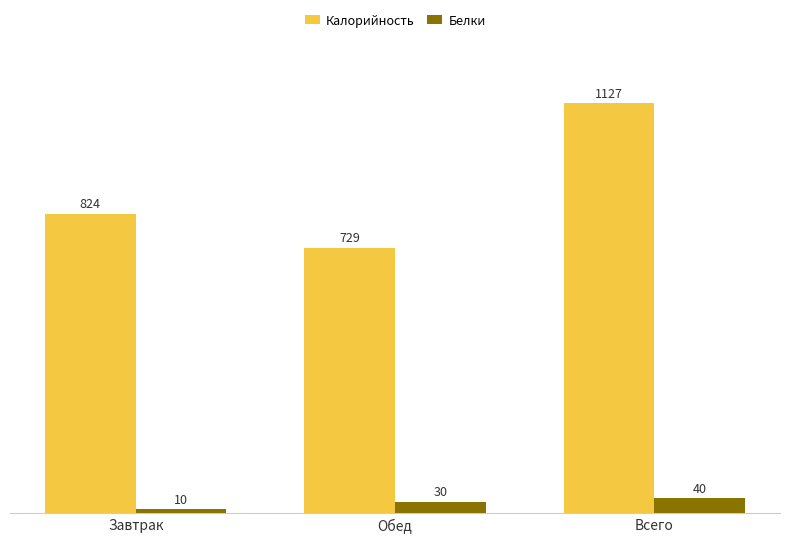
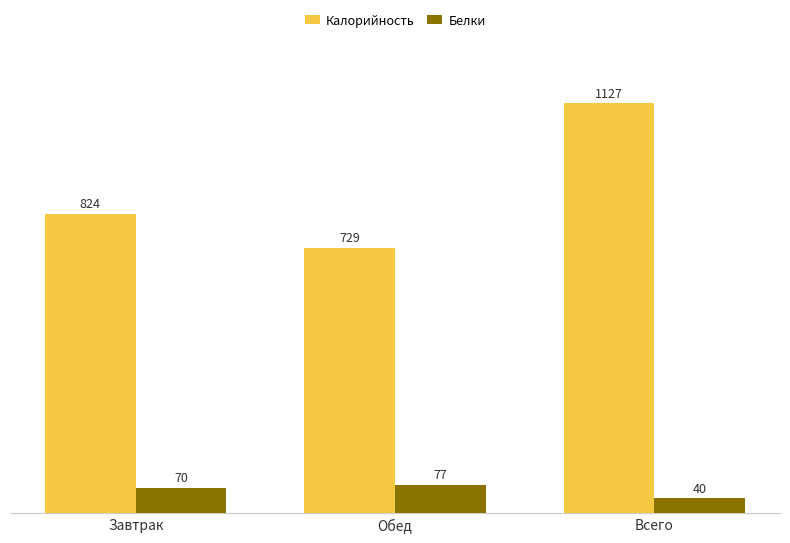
Белки, Завтрак: 10 -> 70
Белки, Обед: 30 -> 77
